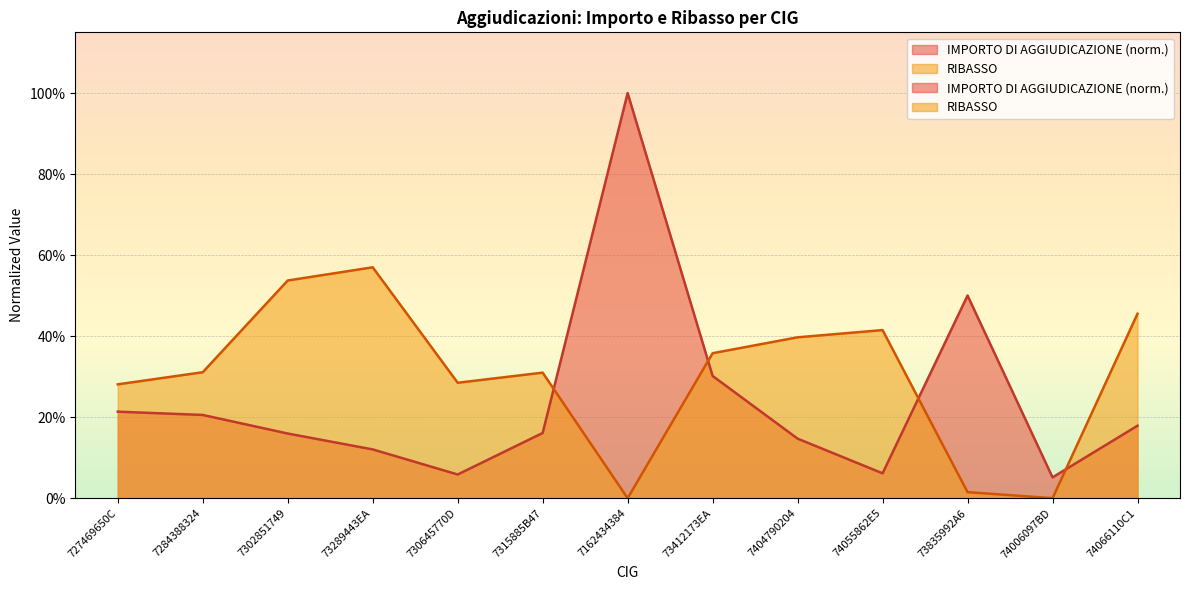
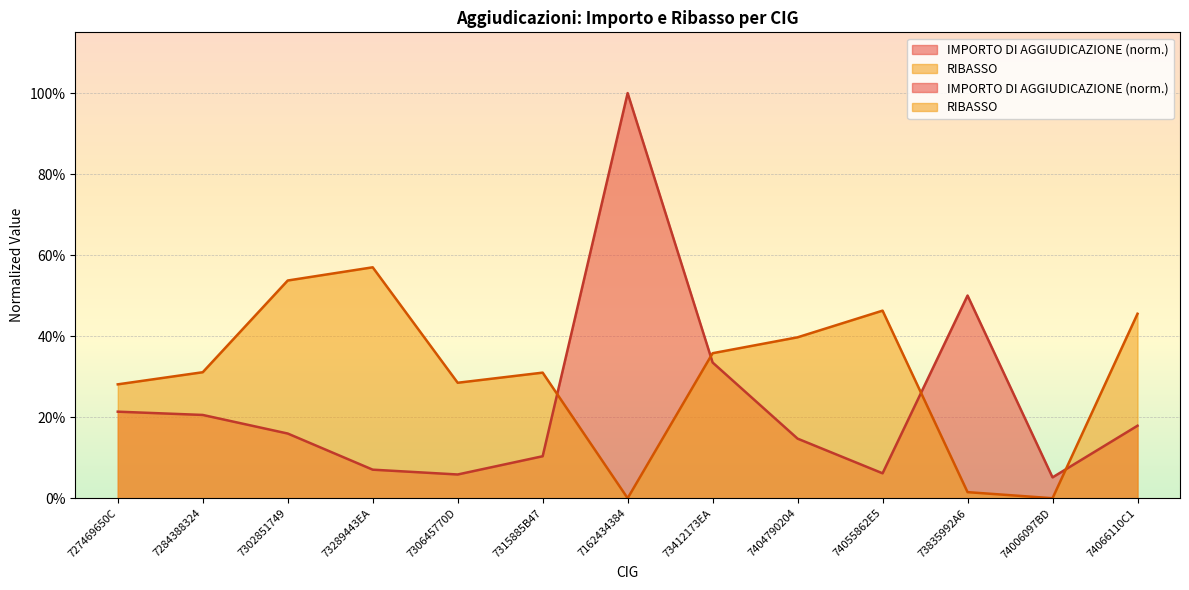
IMPORTO DI AGGIUDICAZIONE (norm.), 73289443EA: 12% -> 7%
IMPORTO DI AGGIUDICAZIONE (norm.), 7315885B47: 16% -> 10%
IMPORTO DI AGGIUDICAZIONE (norm.), 73412173EA: 30% -> 33%
RIBASSO, 74055862E5: 42% -> 46%
